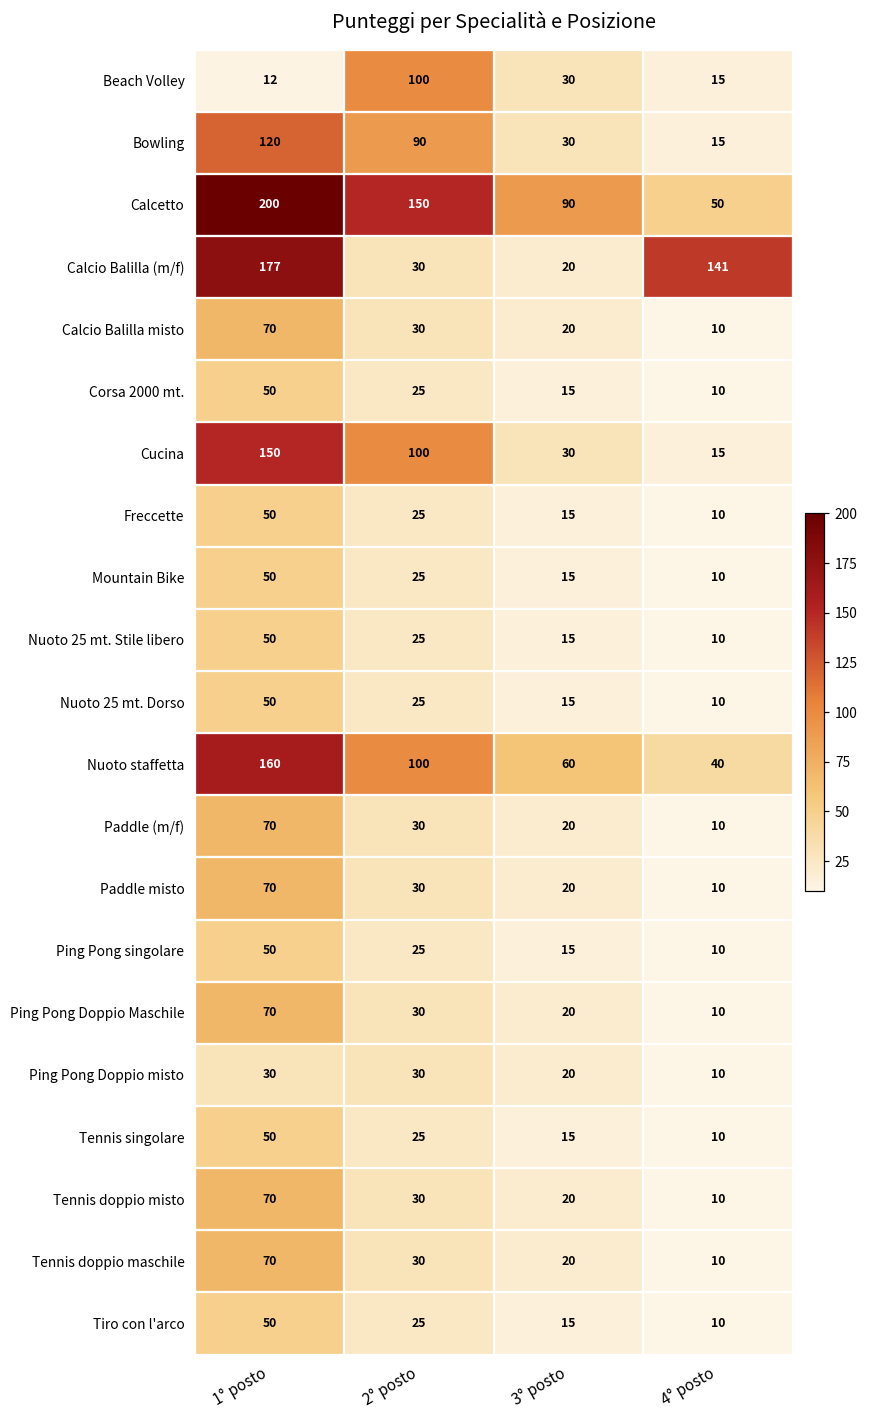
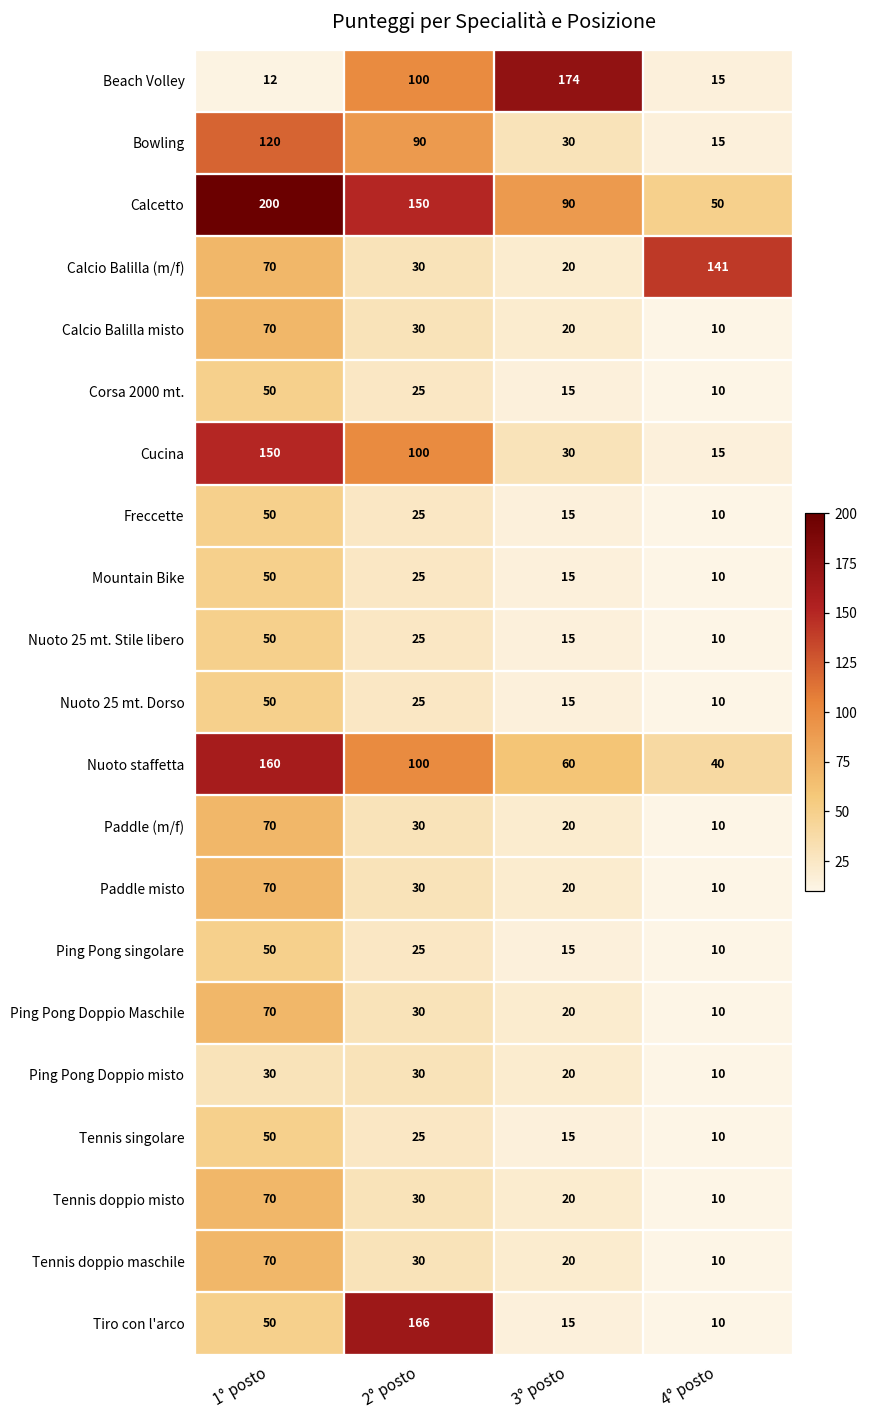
Beach Volley, 3° posto: 30 -> 174
Calcio Balilla (m/f), 1° posto: 177 -> 70
Tiro con l'arco, 2° posto: 25 -> 166
